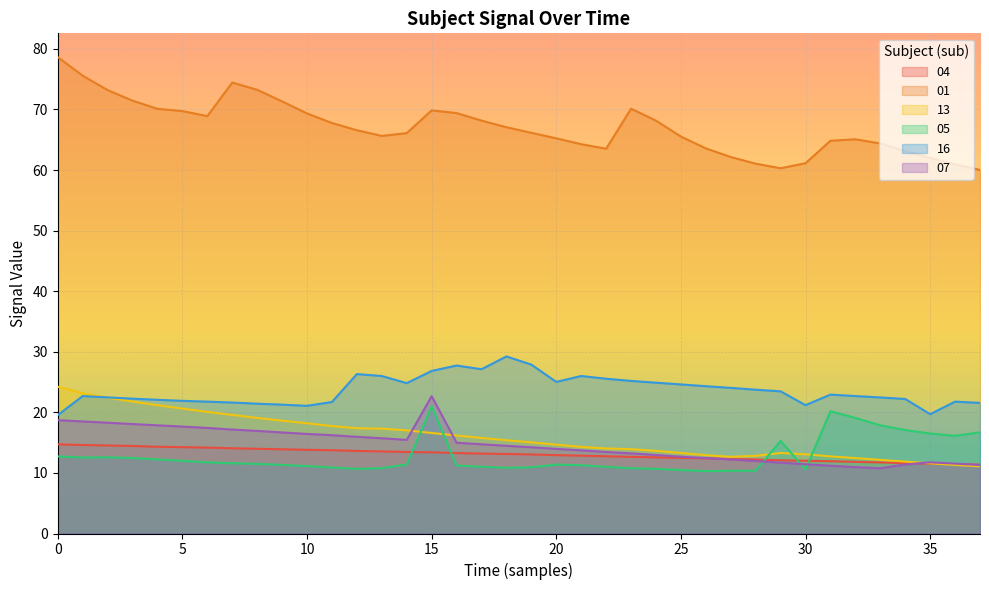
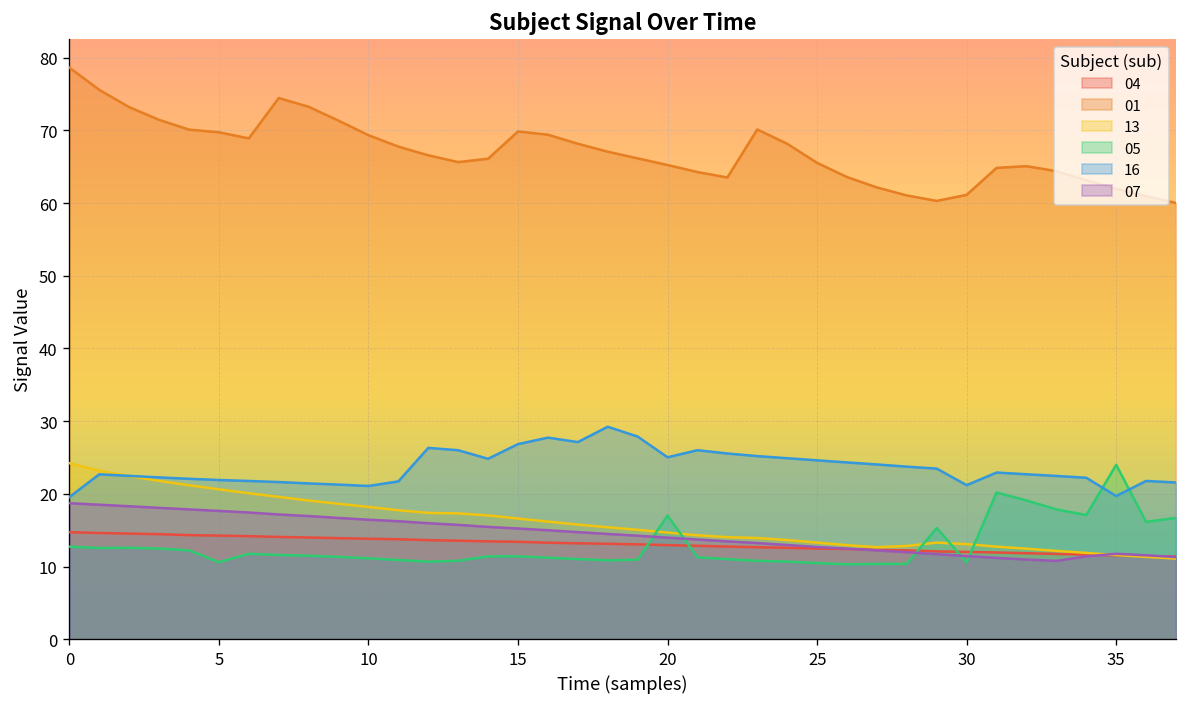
05, 5: 12 -> 11
05, 15: 21 -> 11
07, 15: 23 -> 15
05, 20: 11 -> 17
05, 35: 17 -> 24
